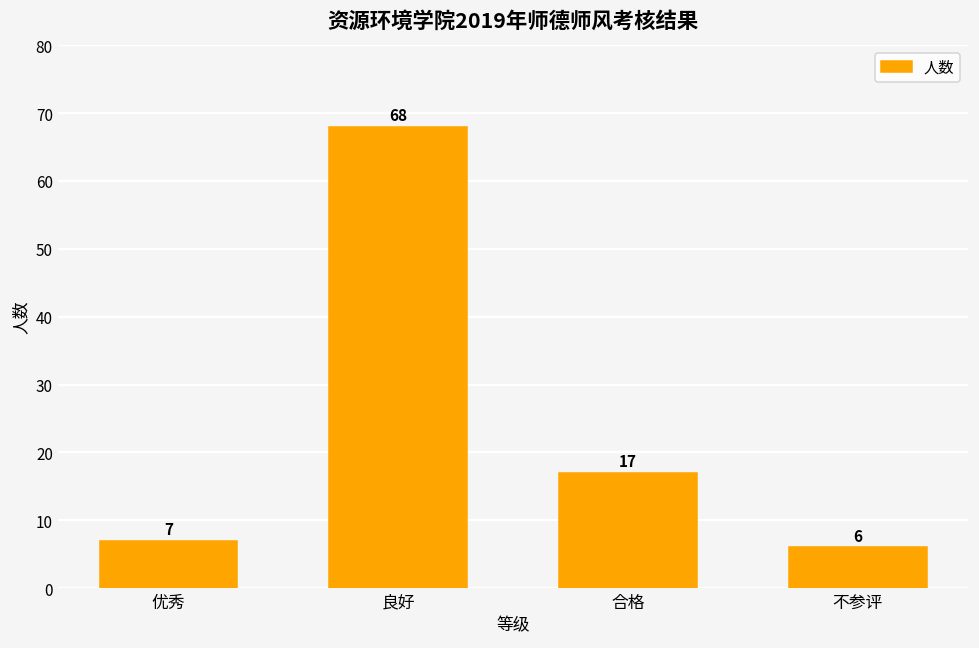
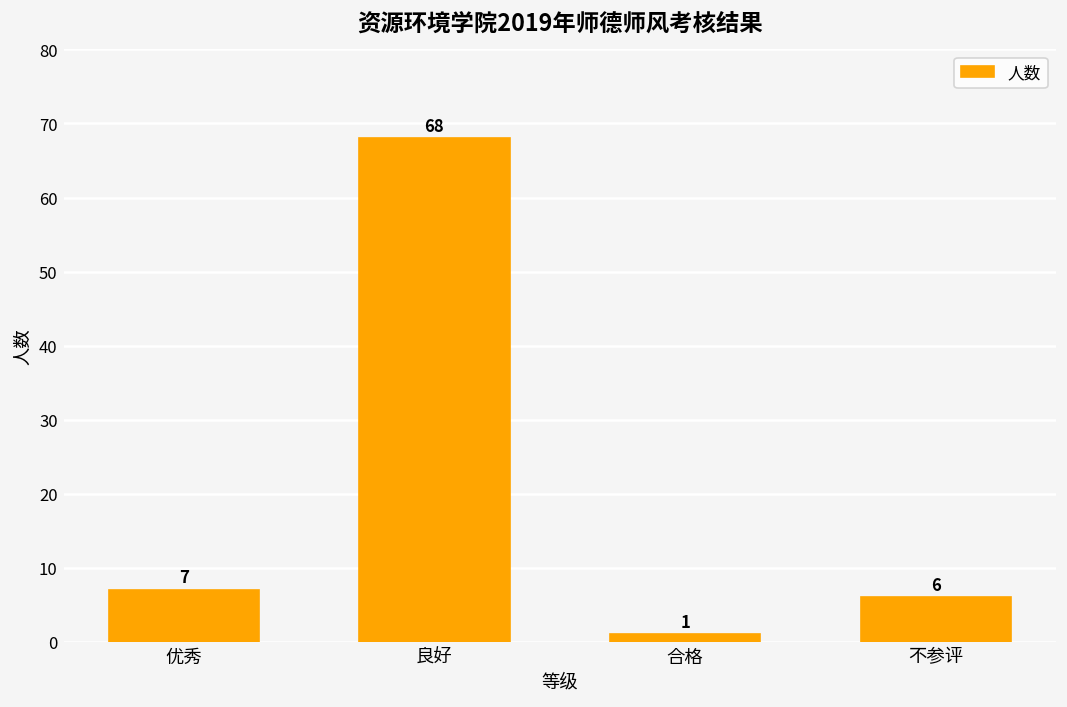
合格: 17 -> 1
